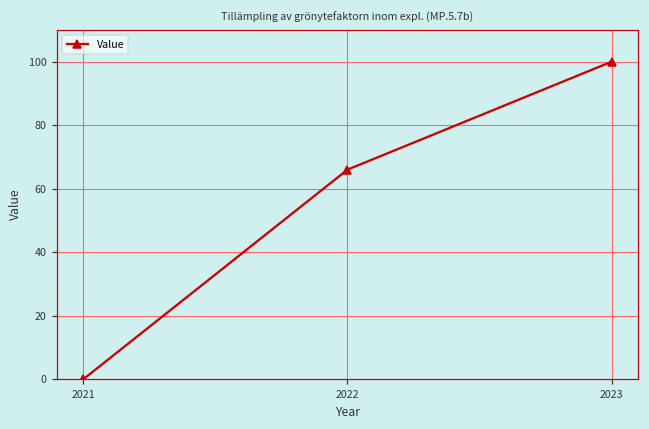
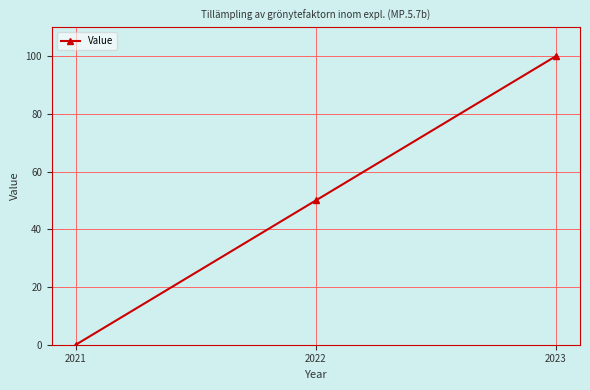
2022: 66 -> 50
